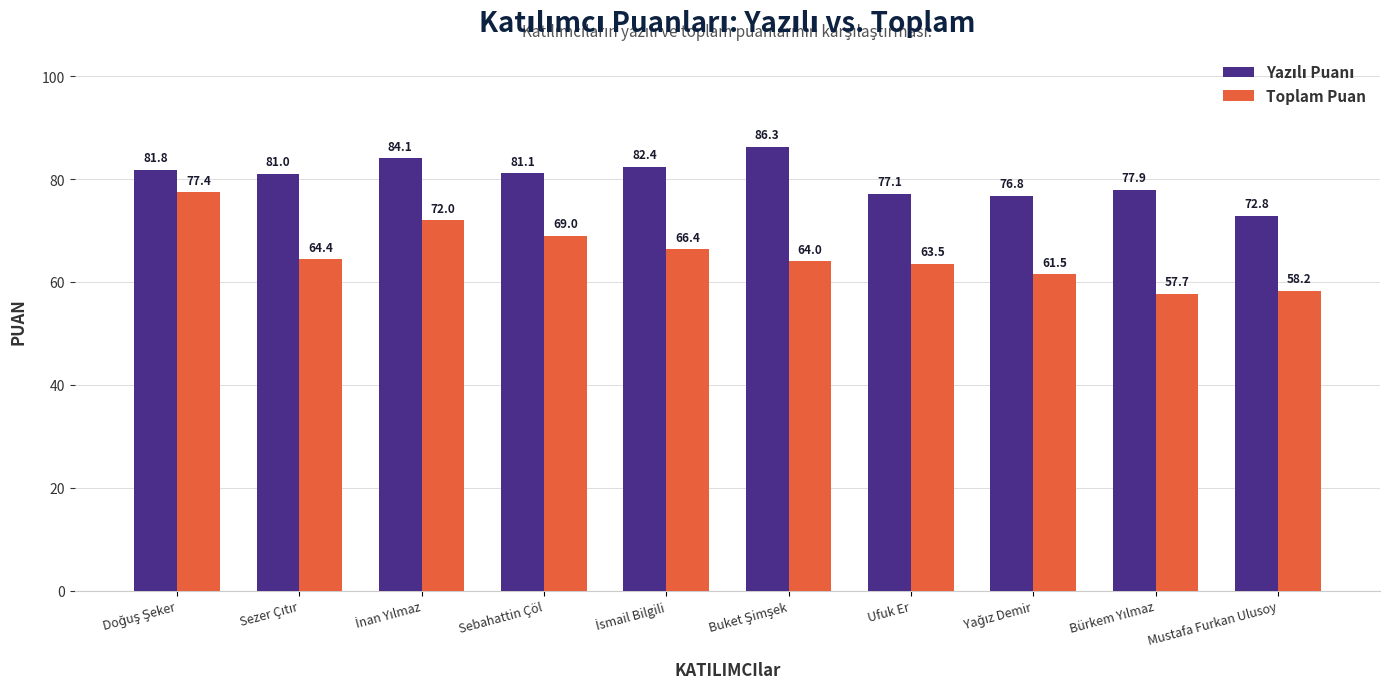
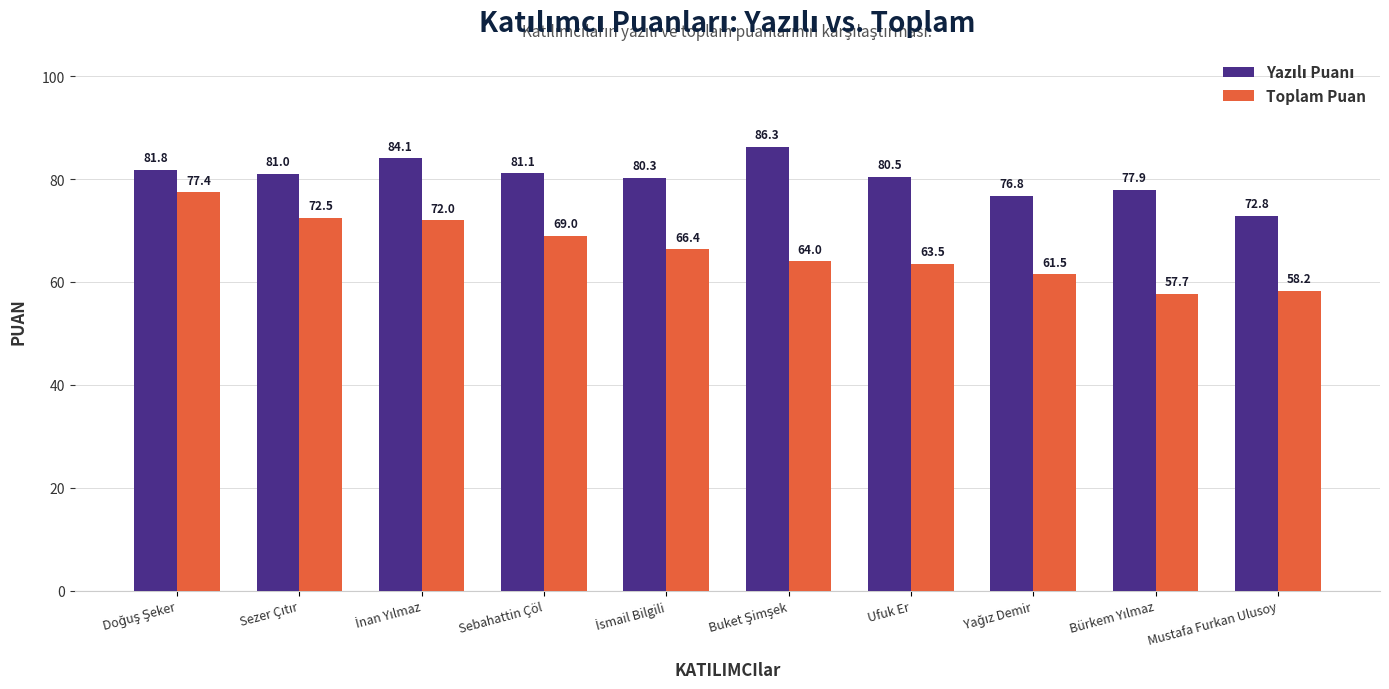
Toplam Puan, Sezer Çıtır: 64.4 -> 72.5
Yazılı Puanı, İsmail Bilgili: 82.4 -> 80.3
Yazılı Puanı, Ufuk Er: 77.1 -> 80.5
